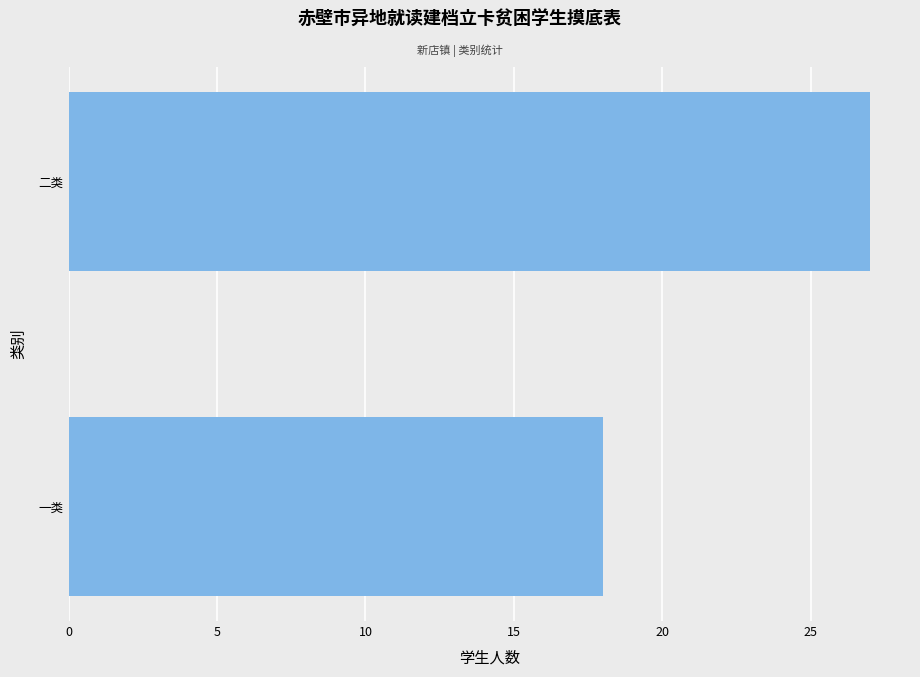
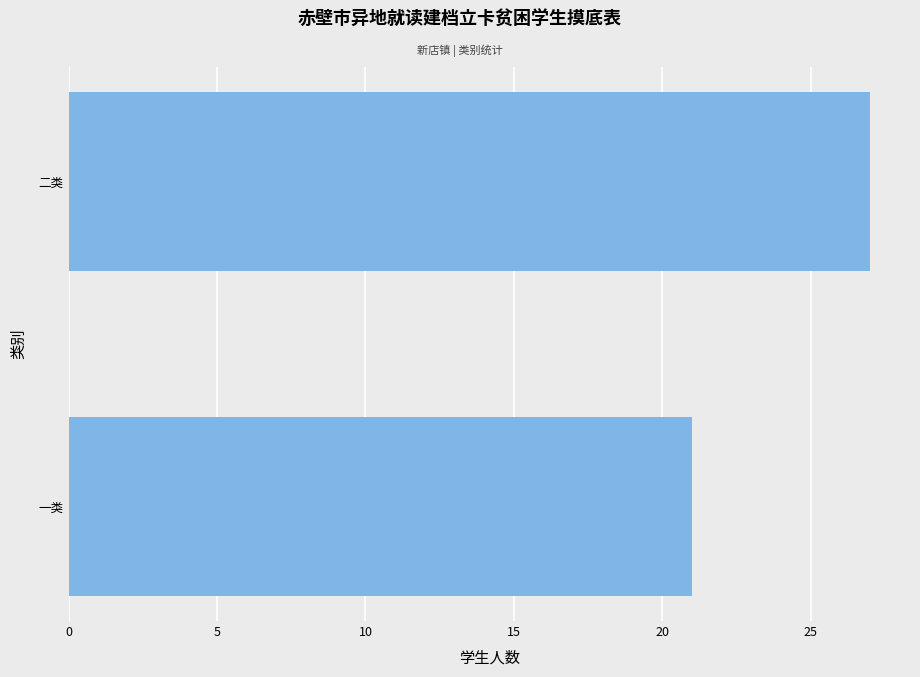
一类: 18 -> 21
